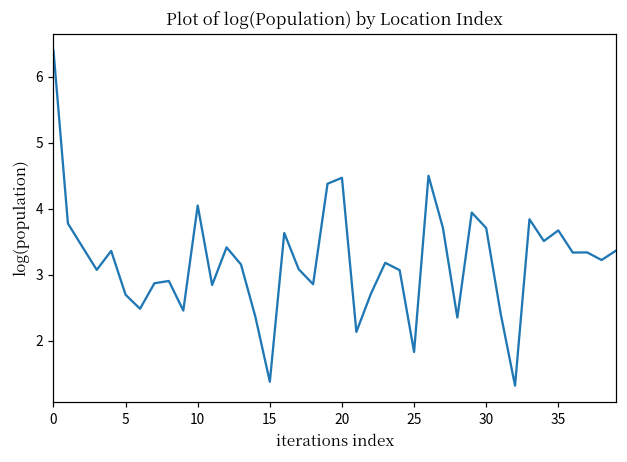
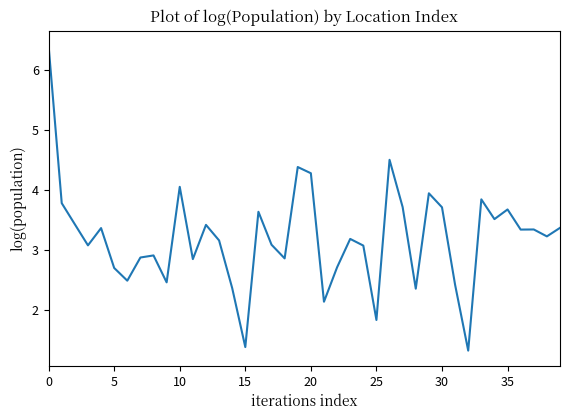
20: 4.5 -> 4.3
